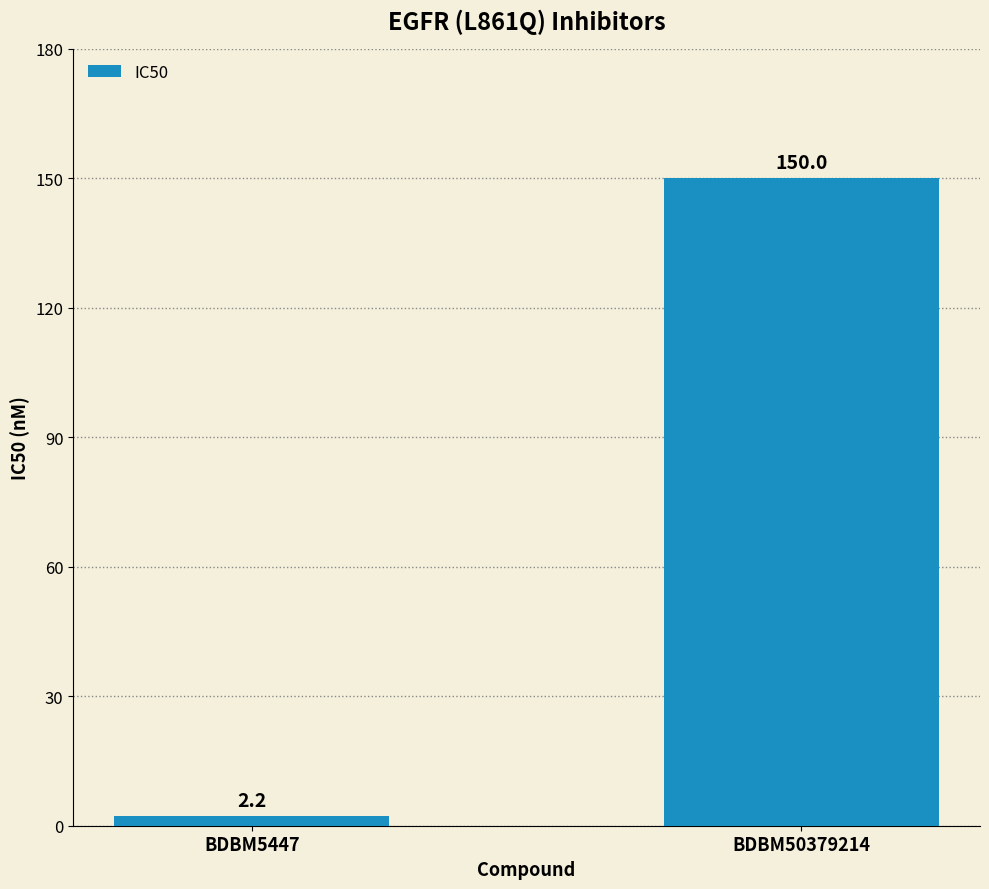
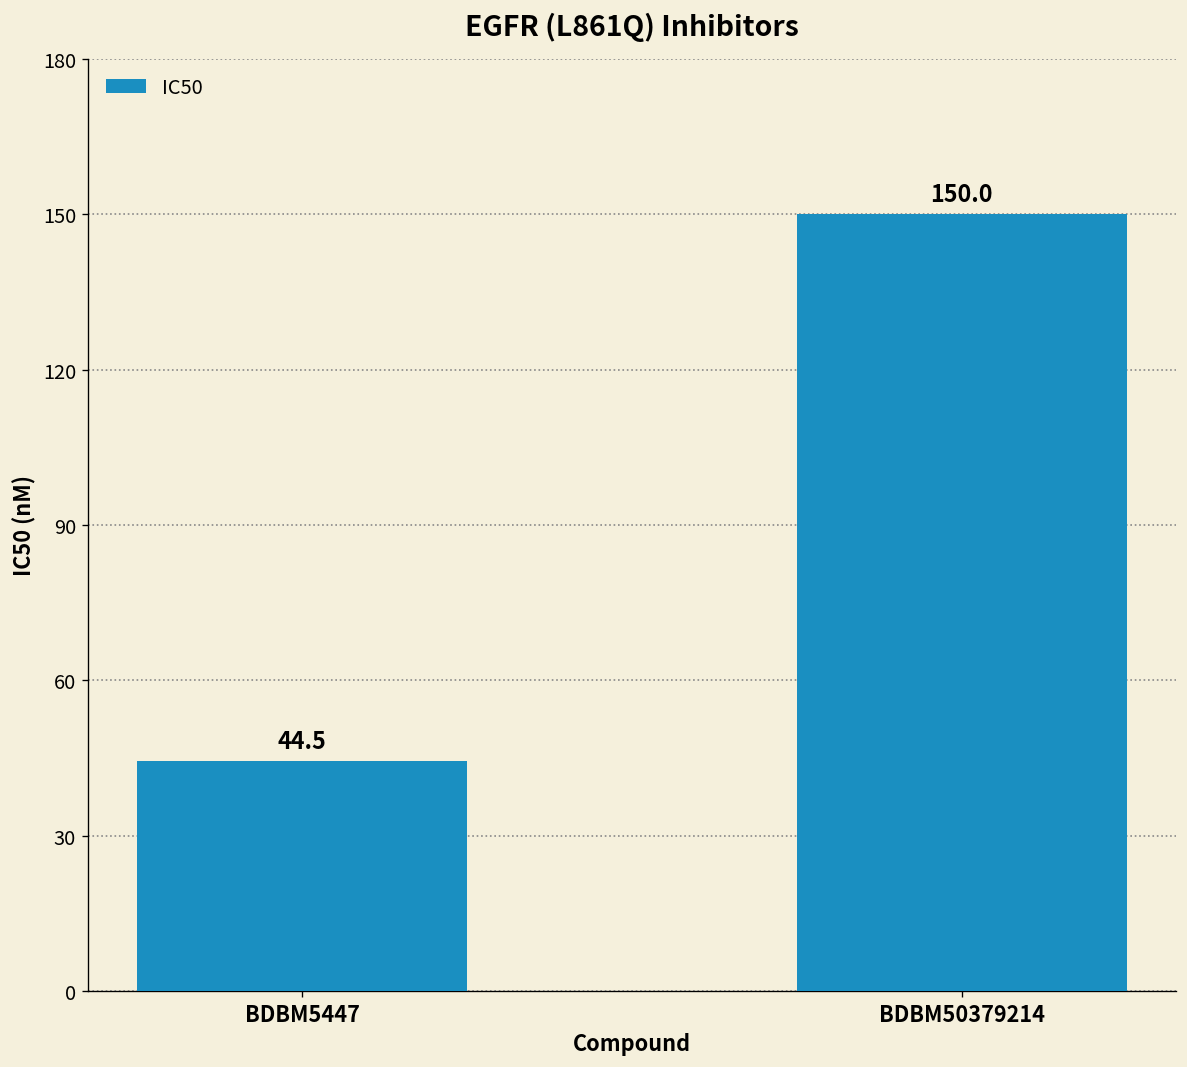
BDBM5447: 2.2 -> 44.5
